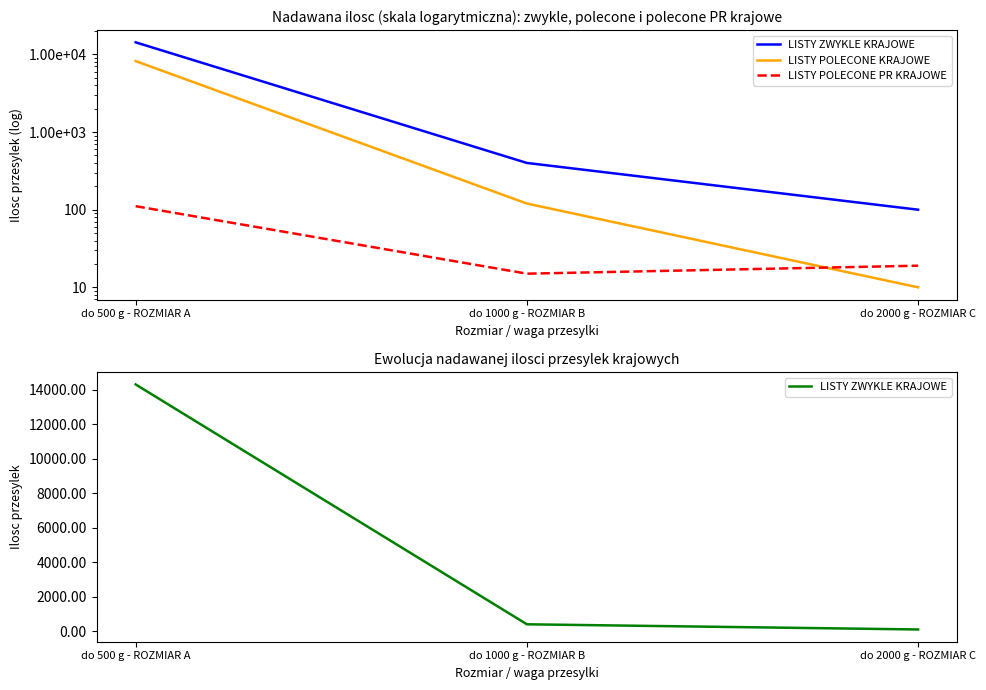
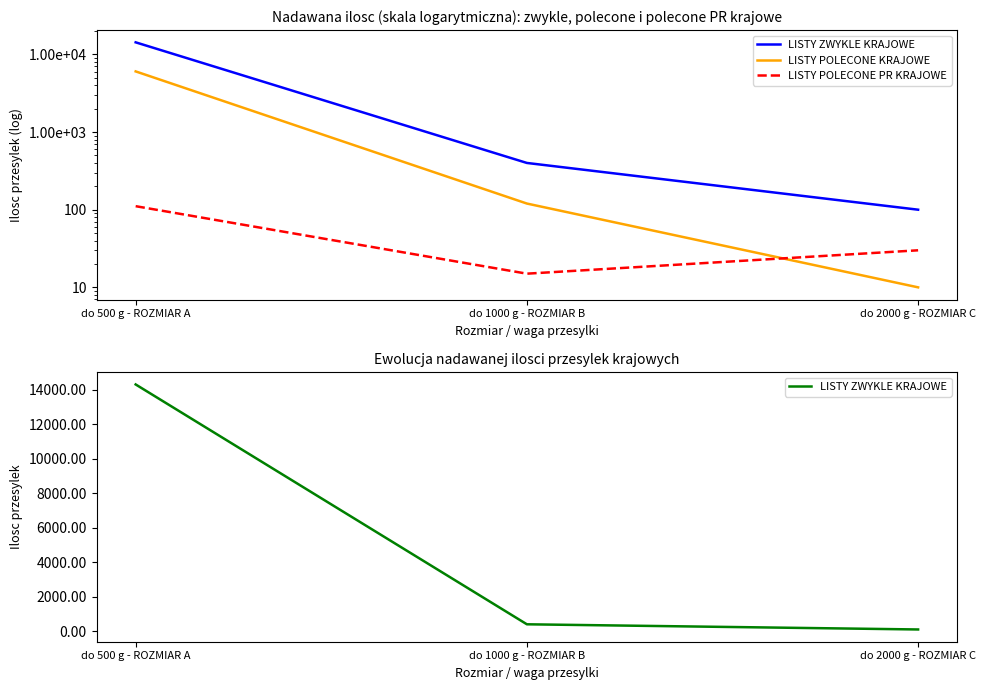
Nadawana ilosc (skala logarytmiczna): zwykle, polecone i polecone PR krajowe, LISTY POLECONE KRAJOWE, do 500 g - ROZMIAR A: 8000 -> 6000
Nadawana ilosc (skala logarytmiczna): zwykle, polecone i polecone PR krajowe, LISTY POLECONE PR KRAJOWE, do 2000 g - ROZMIAR C: 19 -> 30
